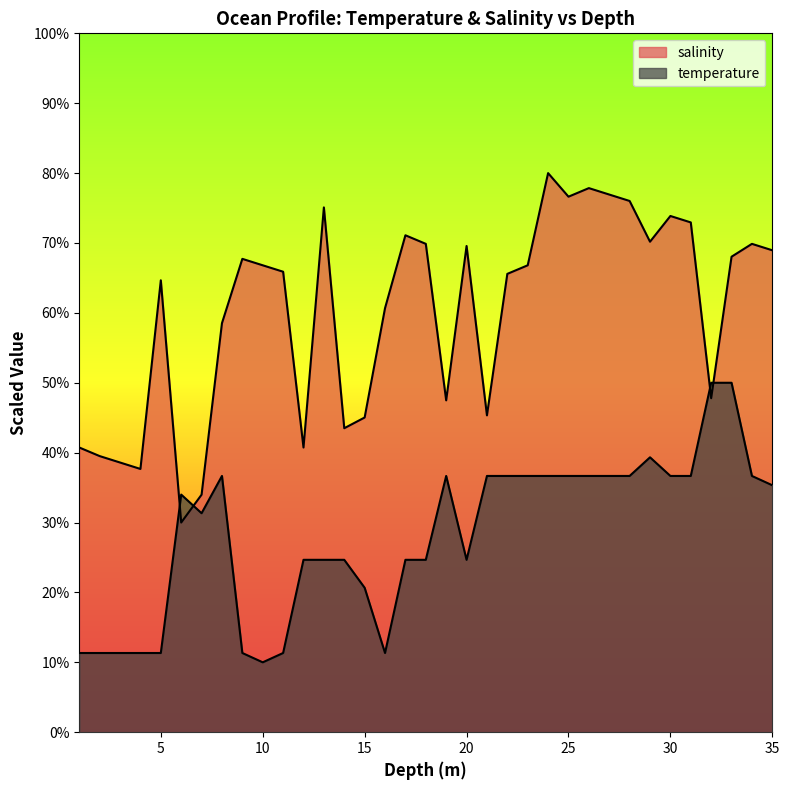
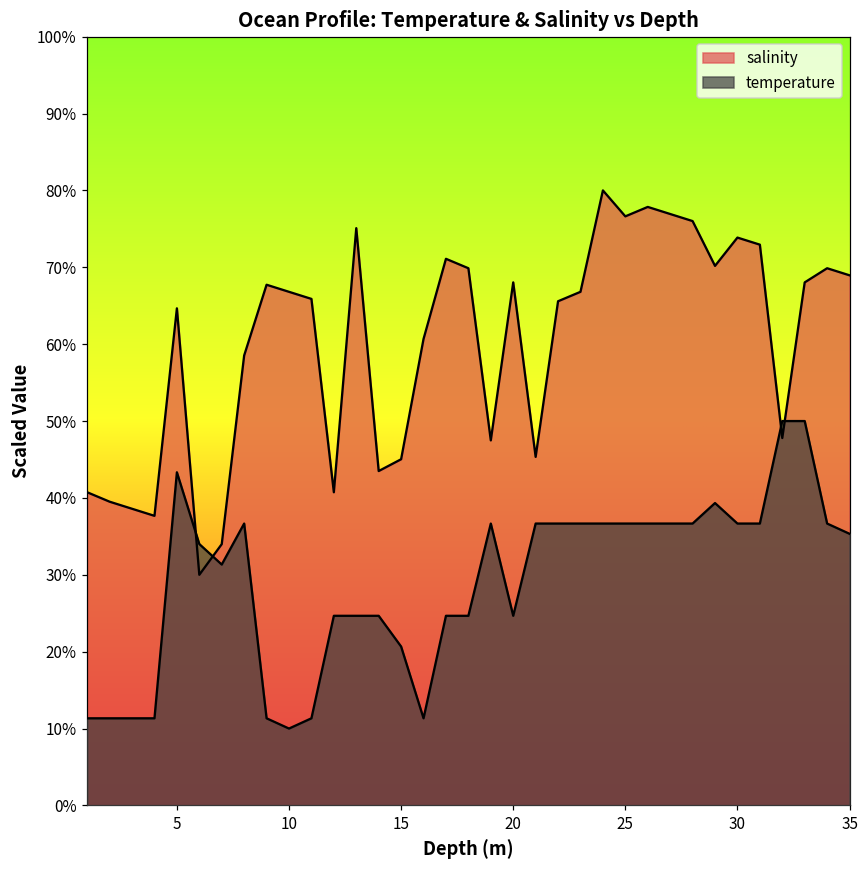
temperature, 5: 11% -> 43%
salinity, 20: 70% -> 68%
